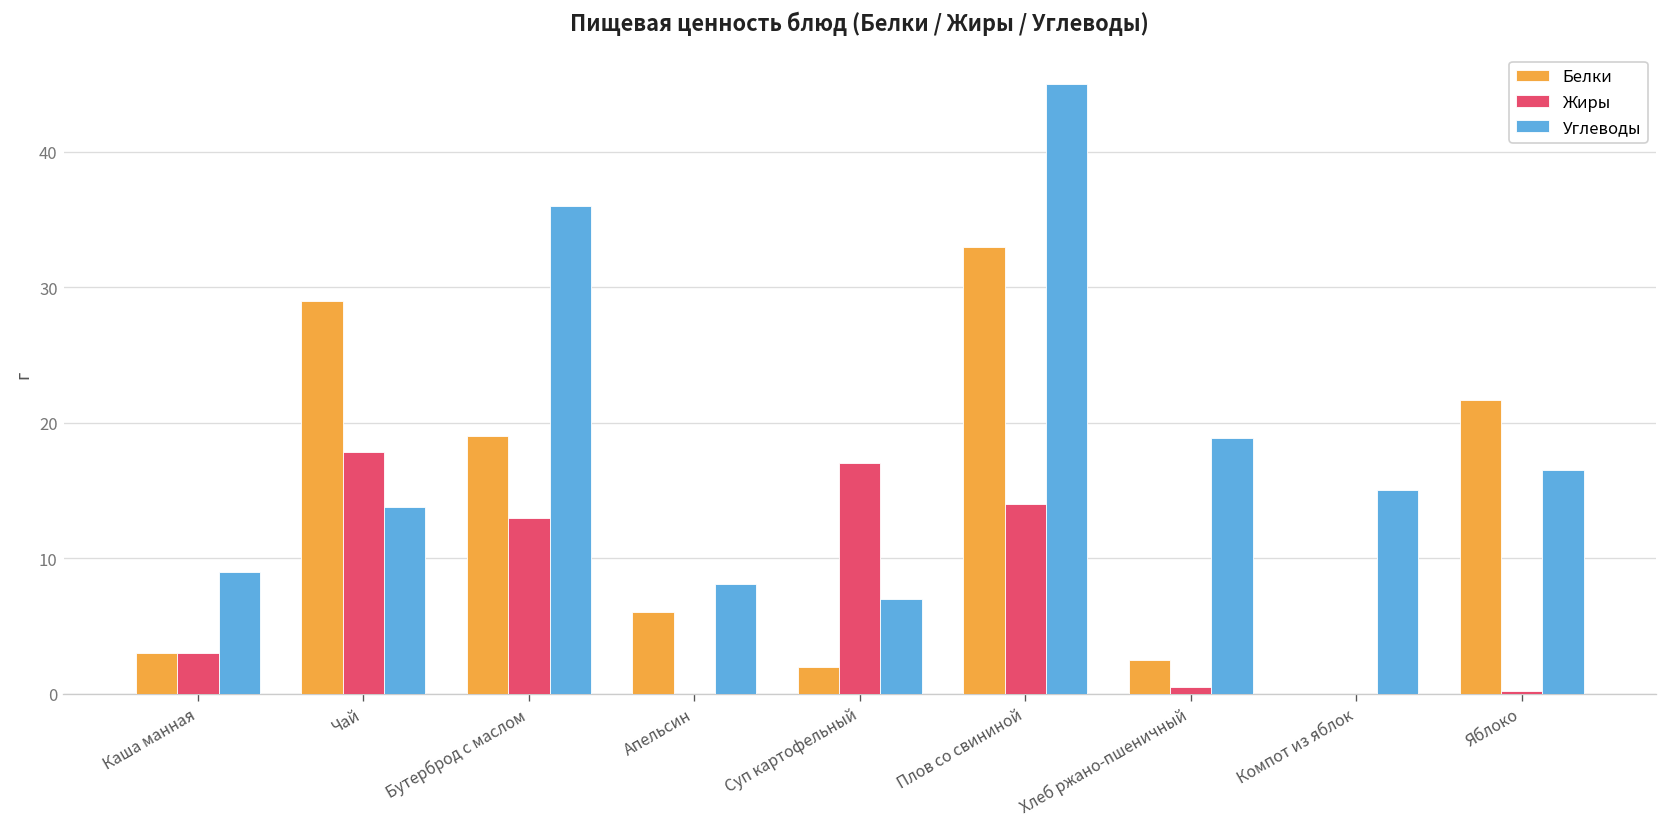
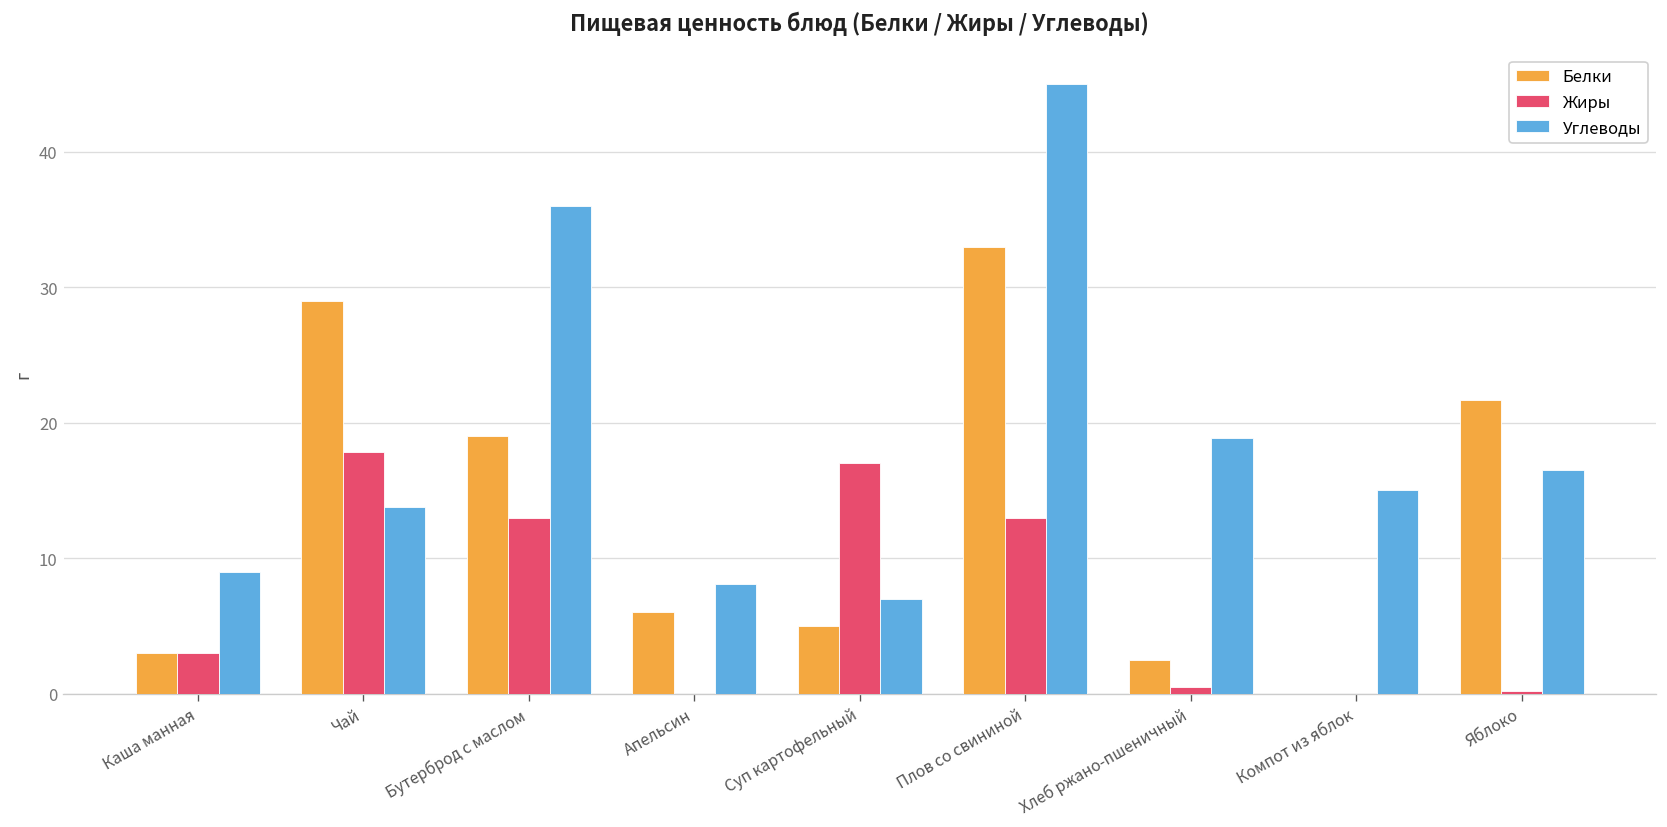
Белки, Суп картофельный: 2 -> 5
Жиры, Плов со свининой: 14 -> 13
